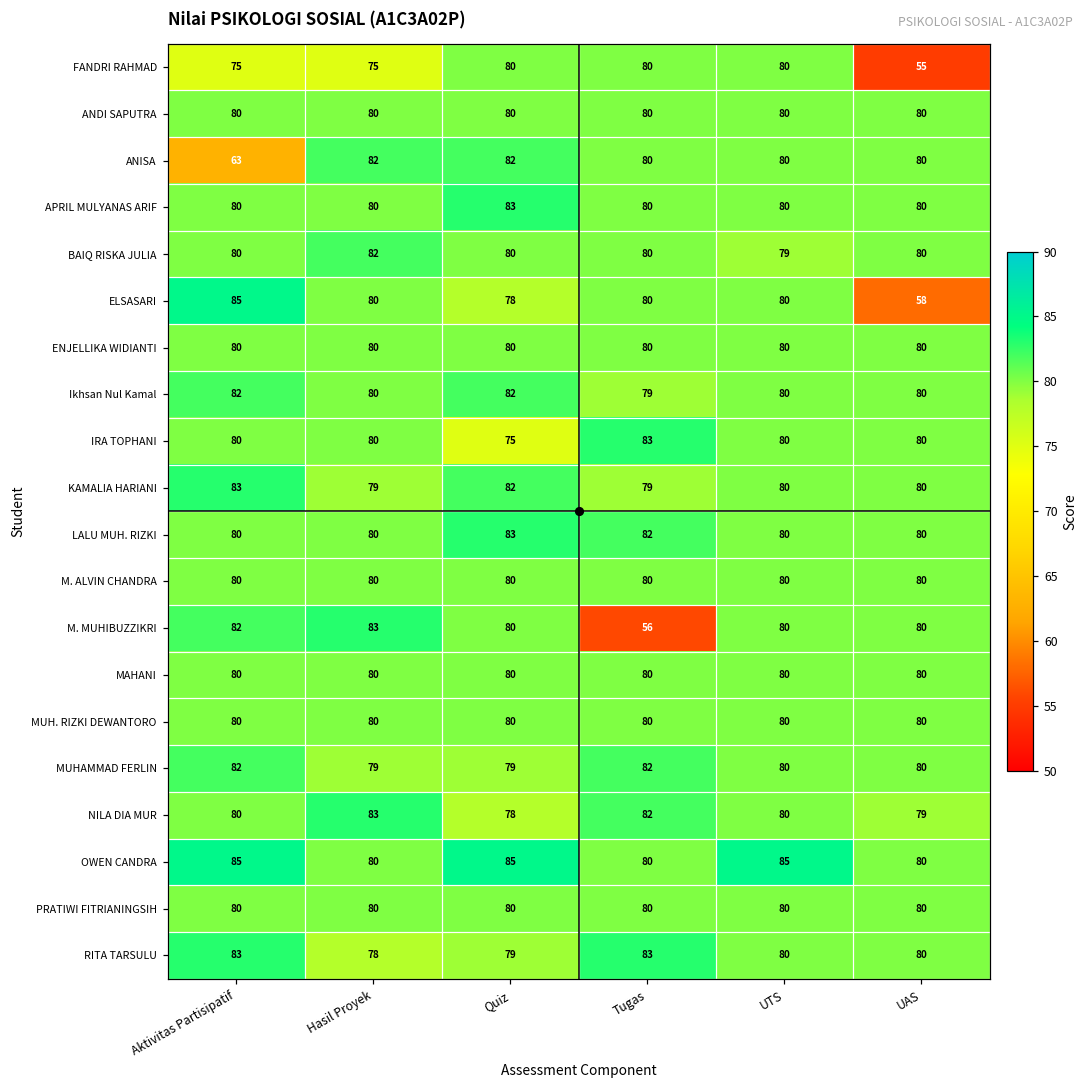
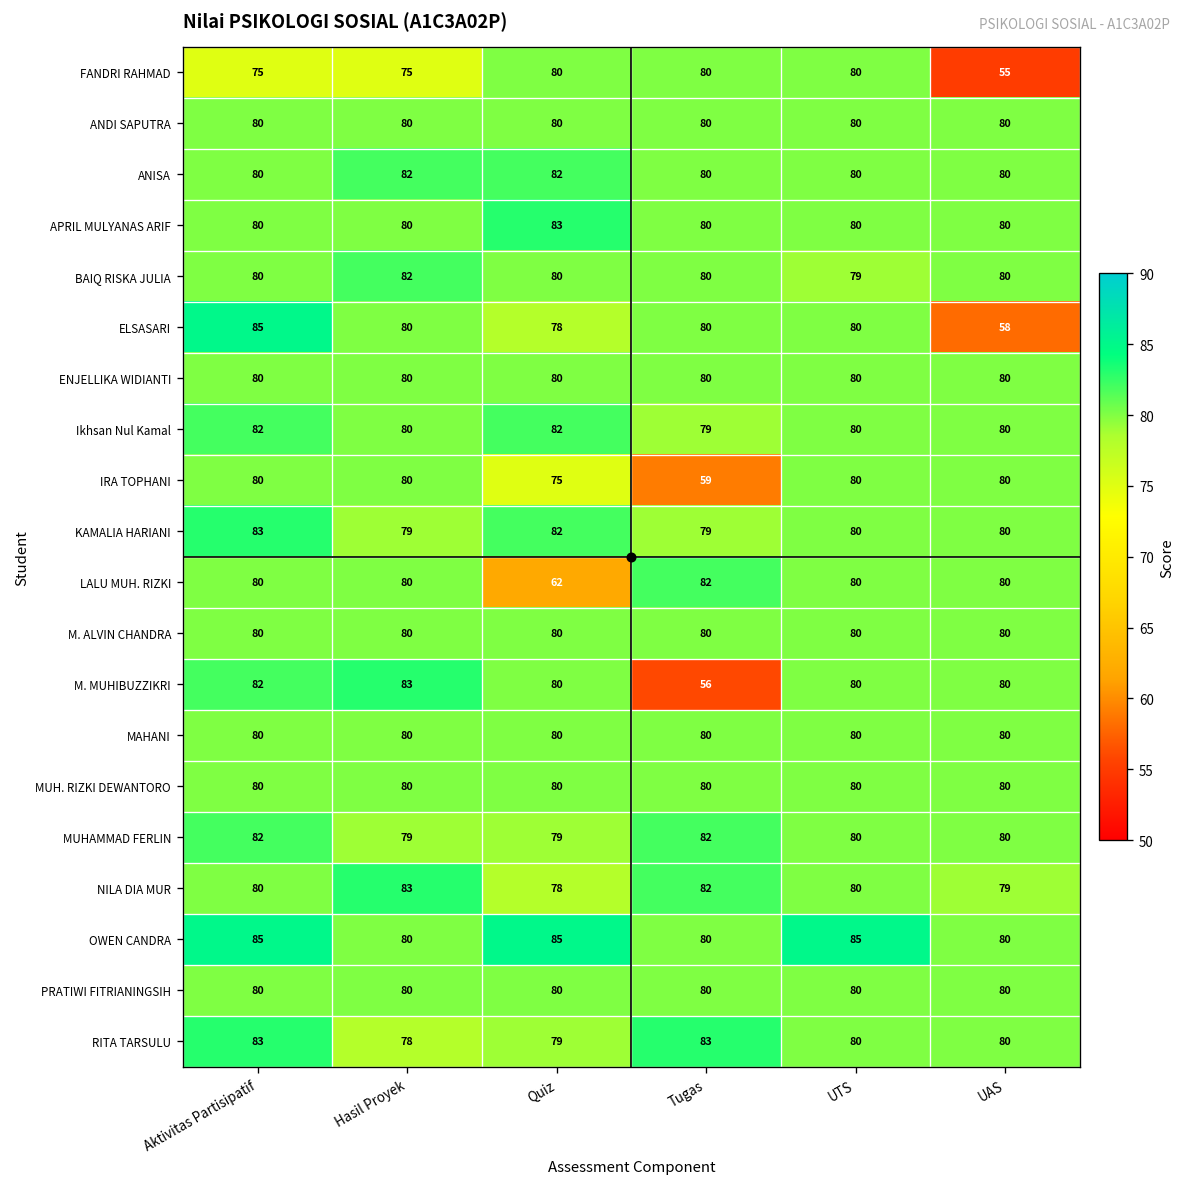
ANISA, Aktivitas Partisipatif: 63 -> 80
IRA TOPHANI, Tugas: 83 -> 59
LALU MUH. RIZKI, Quiz: 83 -> 62
